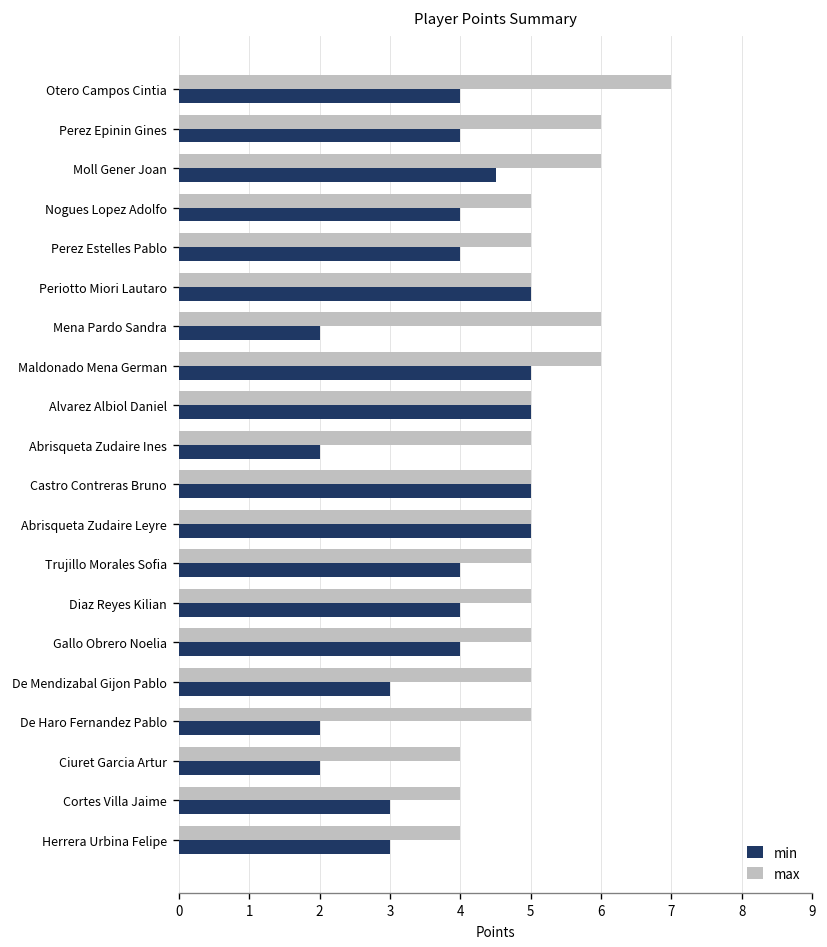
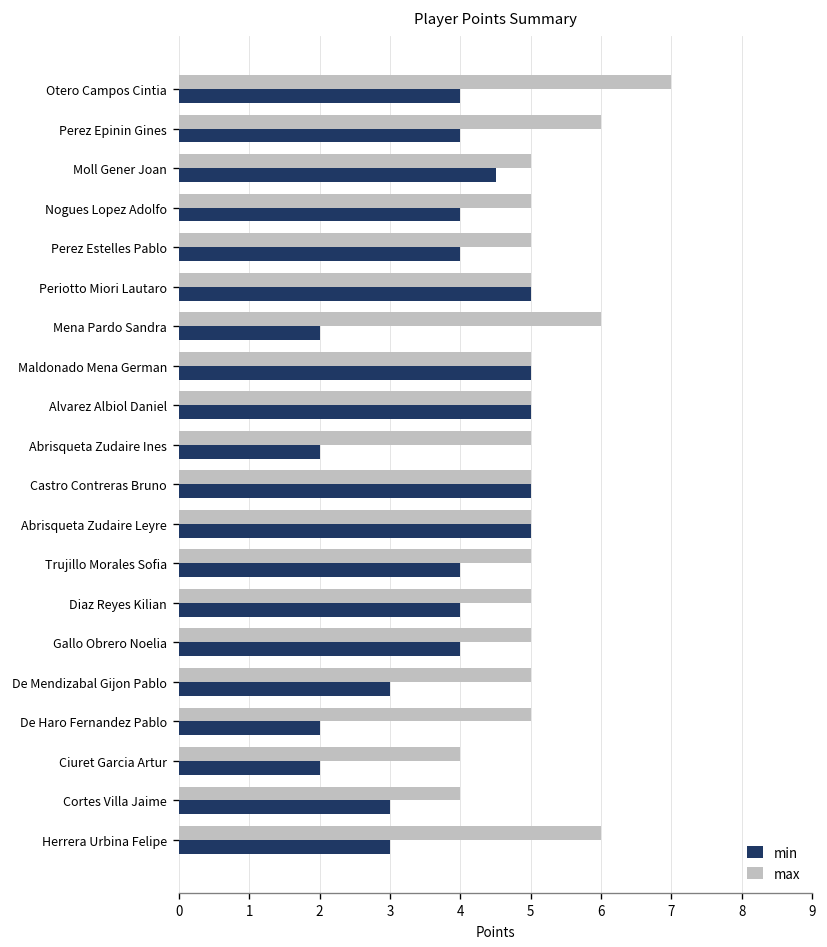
max, Moll Gener Joan: 6 -> 5
max, Maldonado Mena German: 6 -> 5
max, Herrera Urbina Felipe: 4 -> 6
